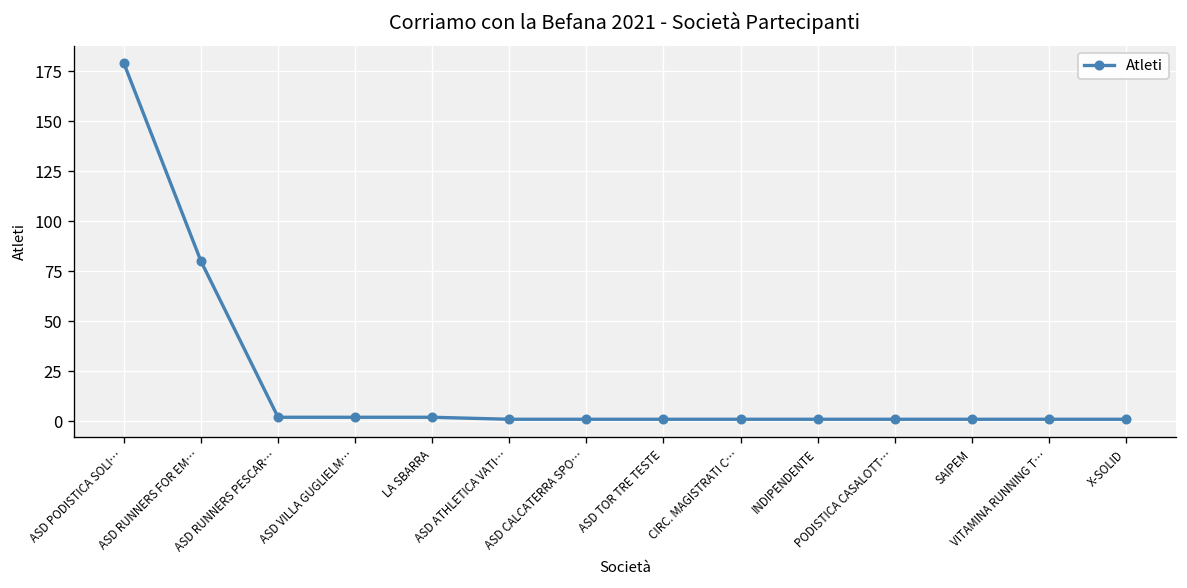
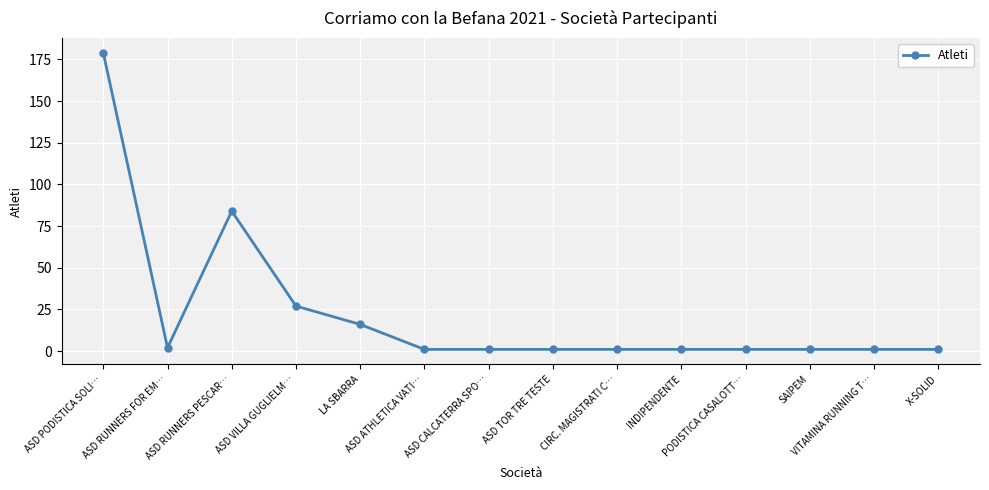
ASD RUNNERS FOR EM…: 80 -> 2
ASD RUNNERS PESCAR…: 2 -> 84
ASD VILLA GUGLIELM…: 2 -> 27
LA SBARRA: 2 -> 16
